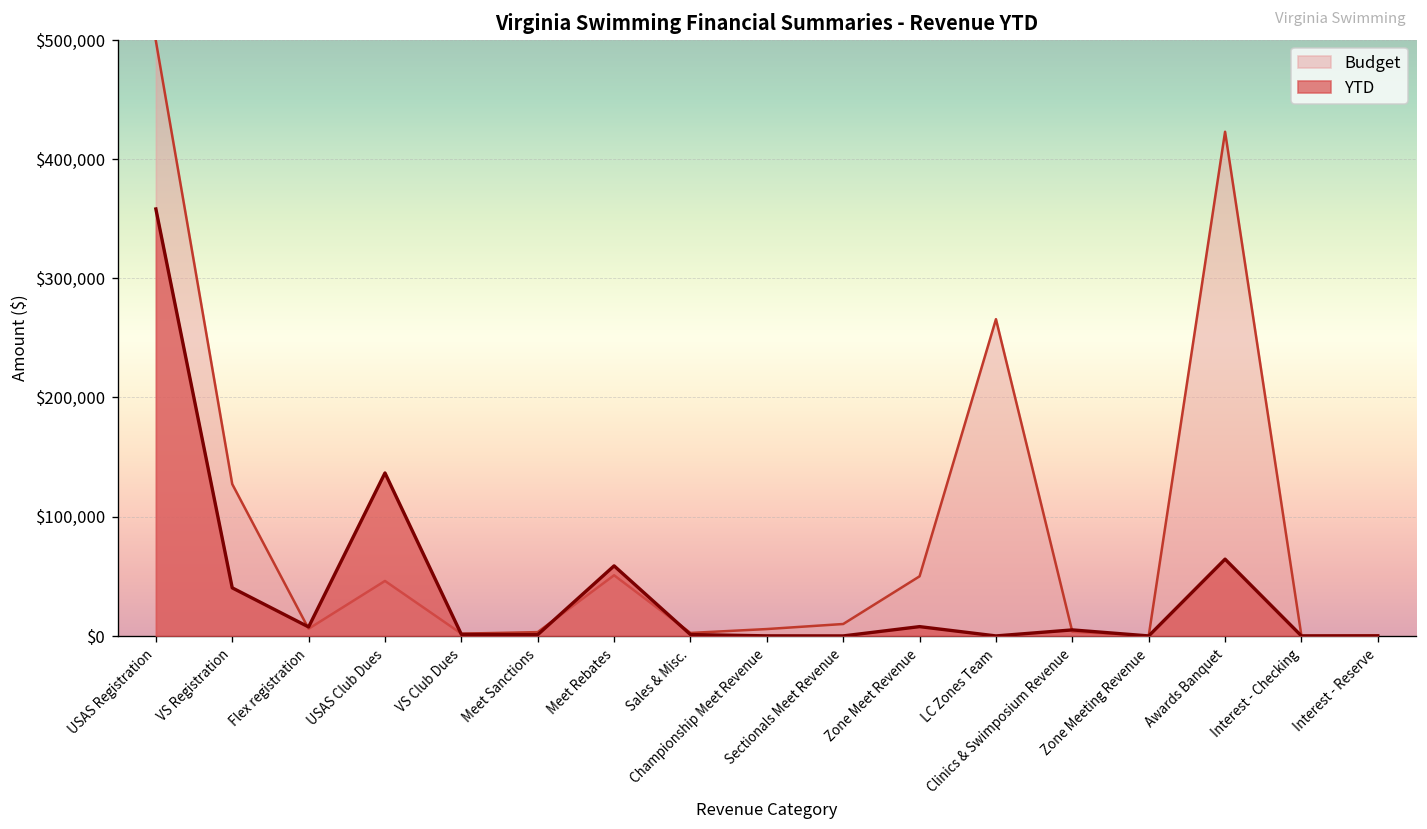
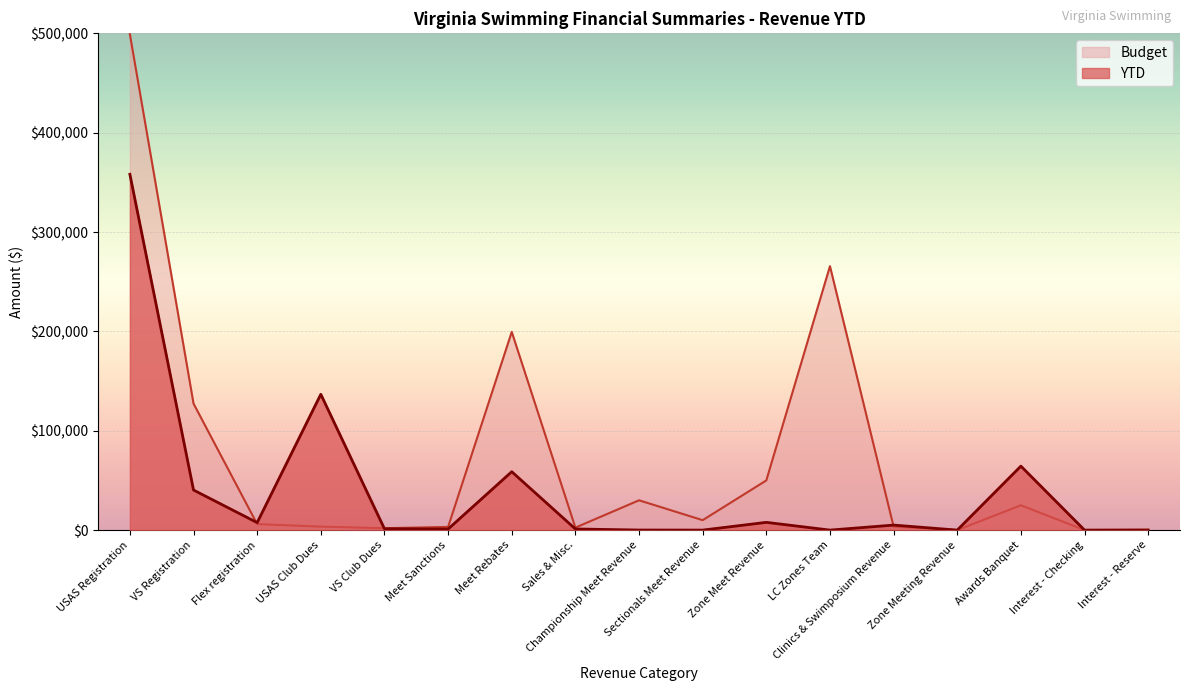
Budget, USAS Club Dues: $50,000 -> $0
Budget, Meet Rebates: $50,000 -> $200,000
Budget, Championship Meet Revenue: $10,000 -> $30,000
Budget, Awards Banquet: $420,000 -> $30,000
